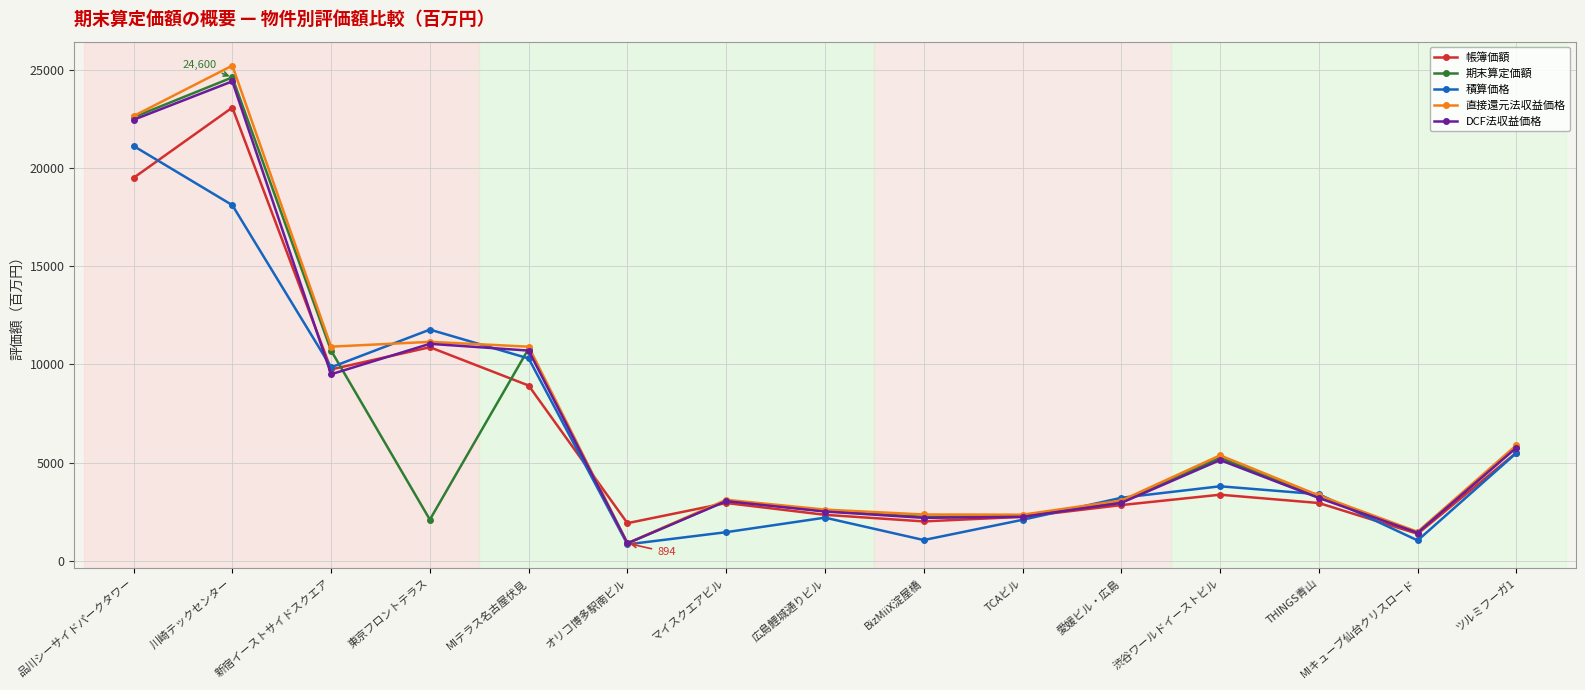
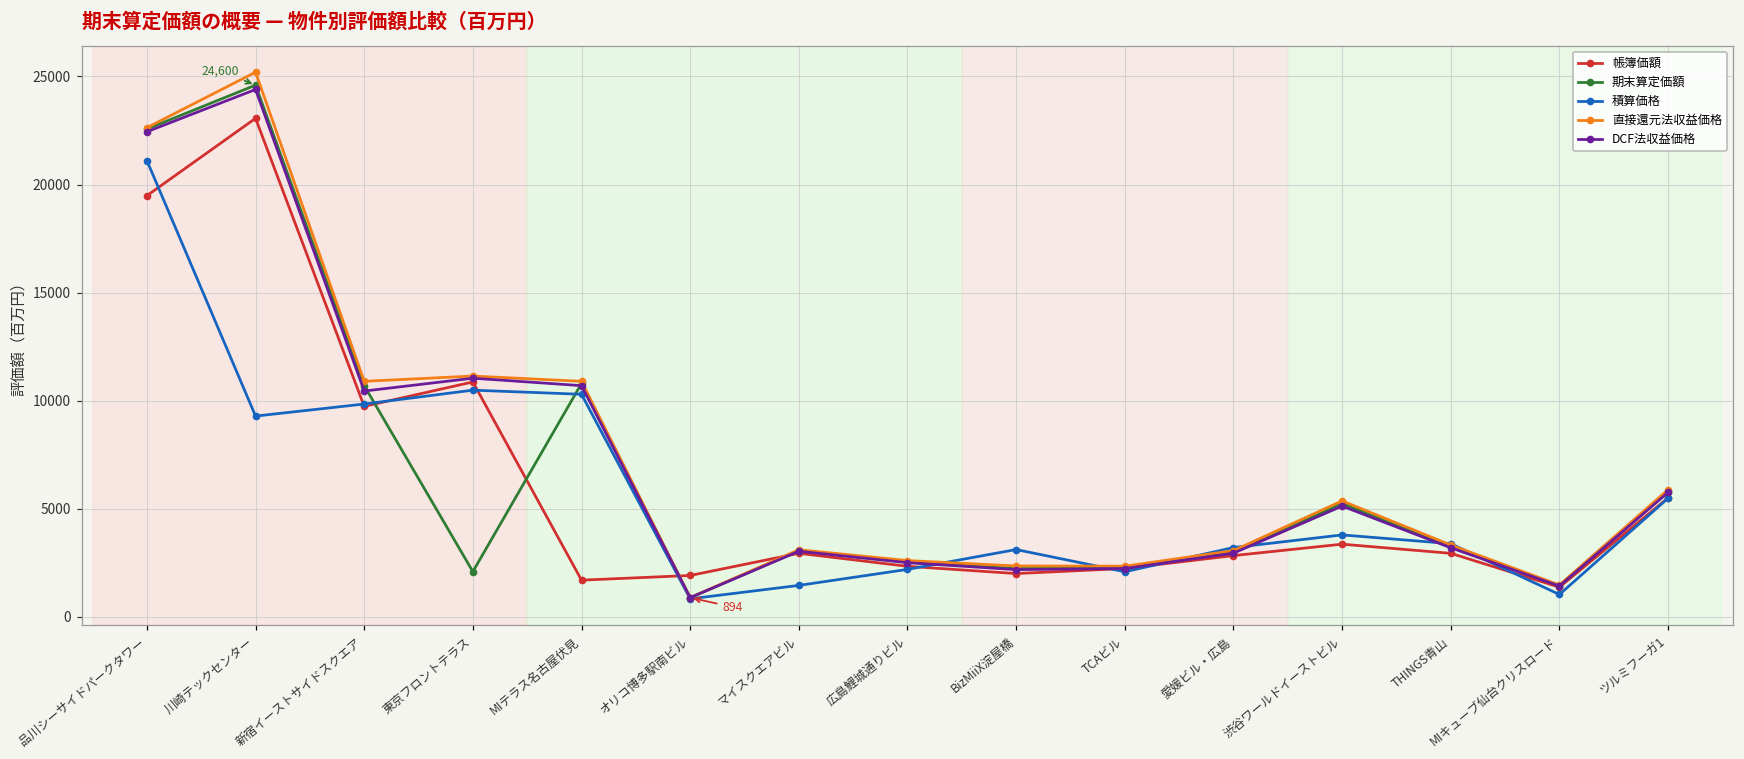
積算価格, 川崎テックセンター: 18100 -> 9300
DCF法収益価格, 新宿イーストサイドスクエア: 9500 -> 10500
積算価格, 東京フロントテラス: 11800 -> 10500
帳簿価額, MIテラス名古屋伏見: 8900 -> 1700
積算価格, BizMiiX淀屋橋: 1100 -> 3100
